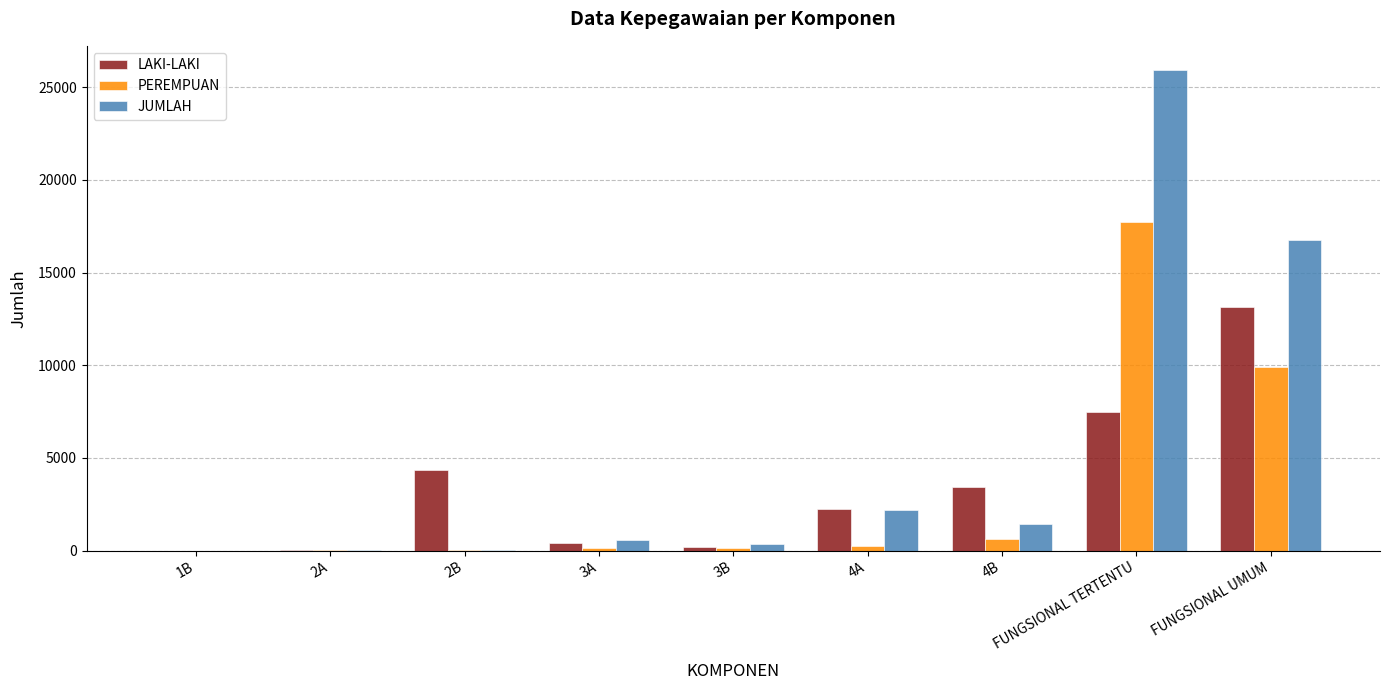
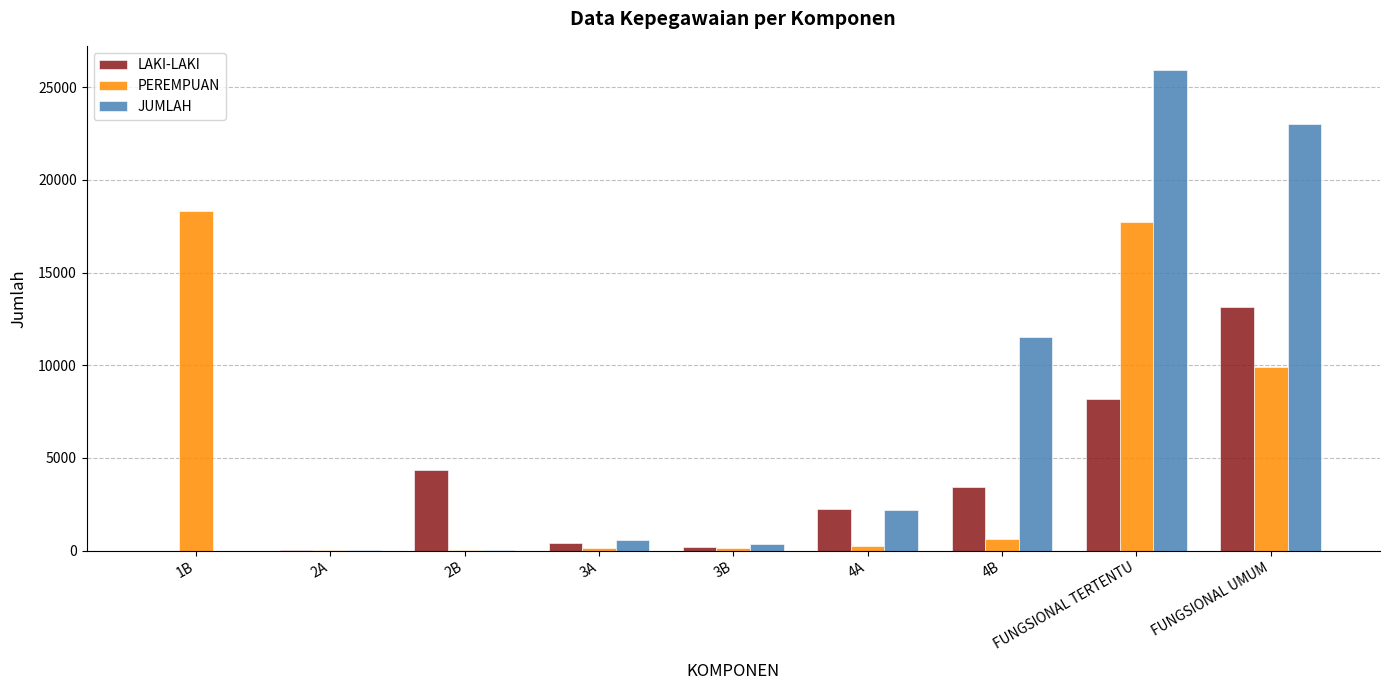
PEREMPUAN, 1B: 0 -> 18300
JUMLAH, 4B: 1500 -> 11500
LAKI-LAKI, FUNGSIONAL TERTENTU: 7500 -> 8200
JUMLAH, FUNGSIONAL UMUM: 16800 -> 23000
